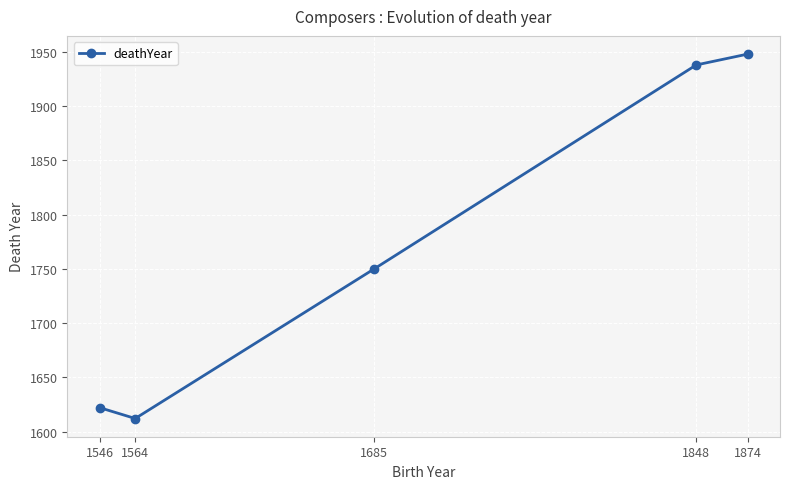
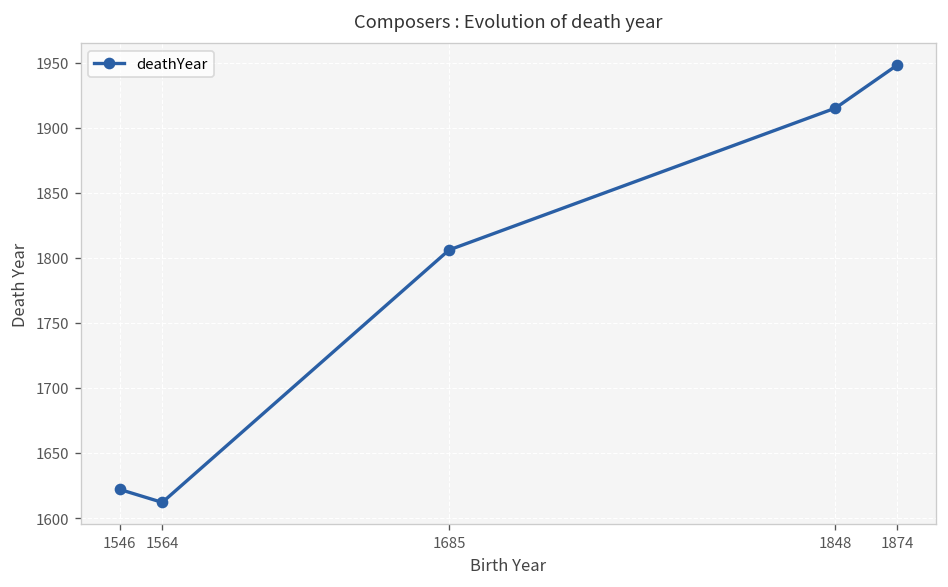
1685: 1750 -> 1806
1848: 1938 -> 1915
